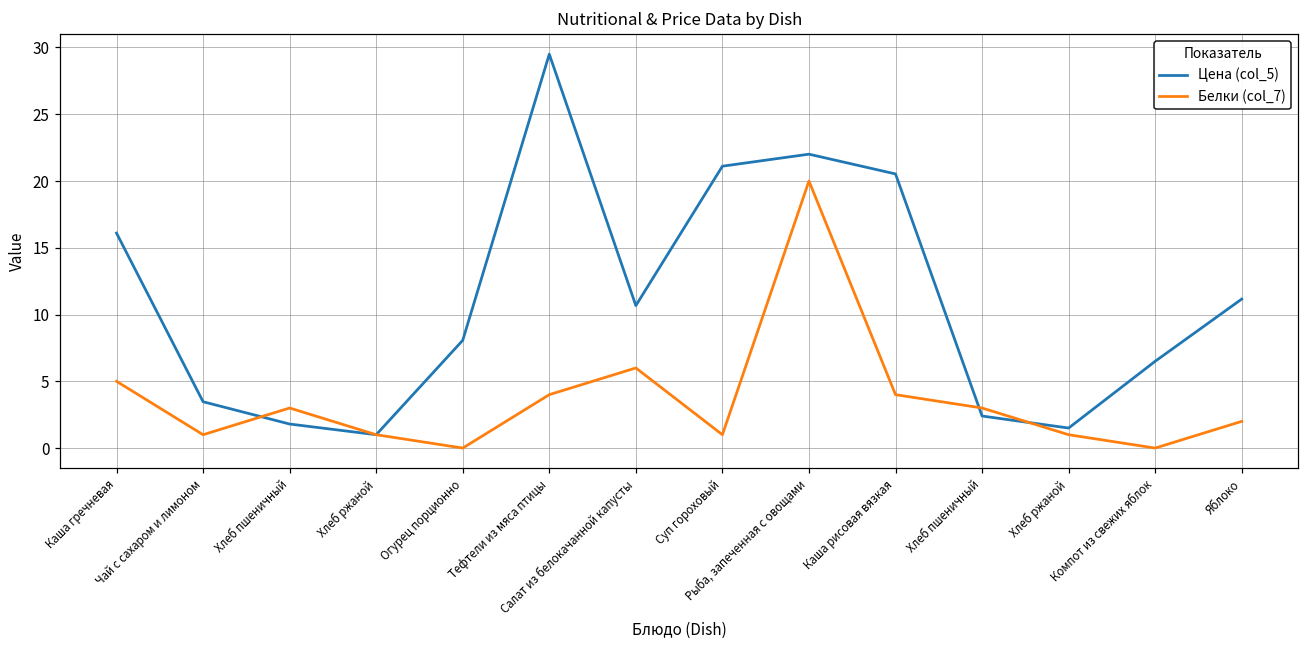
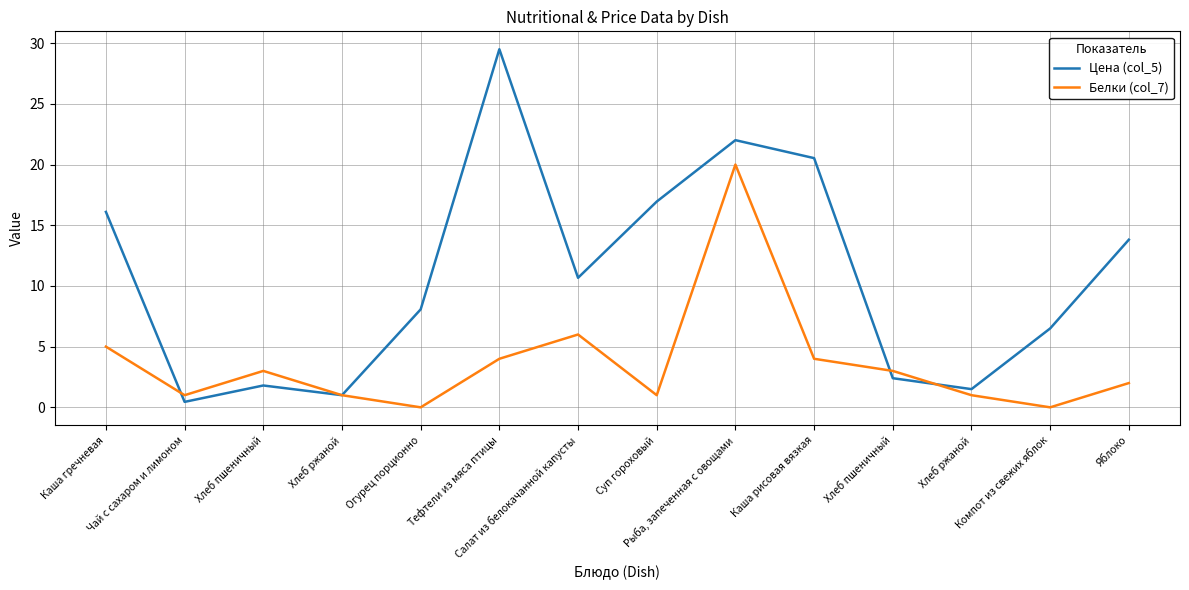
Цена (col_5), Чай с сахаром и лимоном: 3.5 -> 0.5
Цена (col_5), Суп гороховый: 21.1 -> 17.0
Цена (col_5), Яблоко: 11.2 -> 13.8
